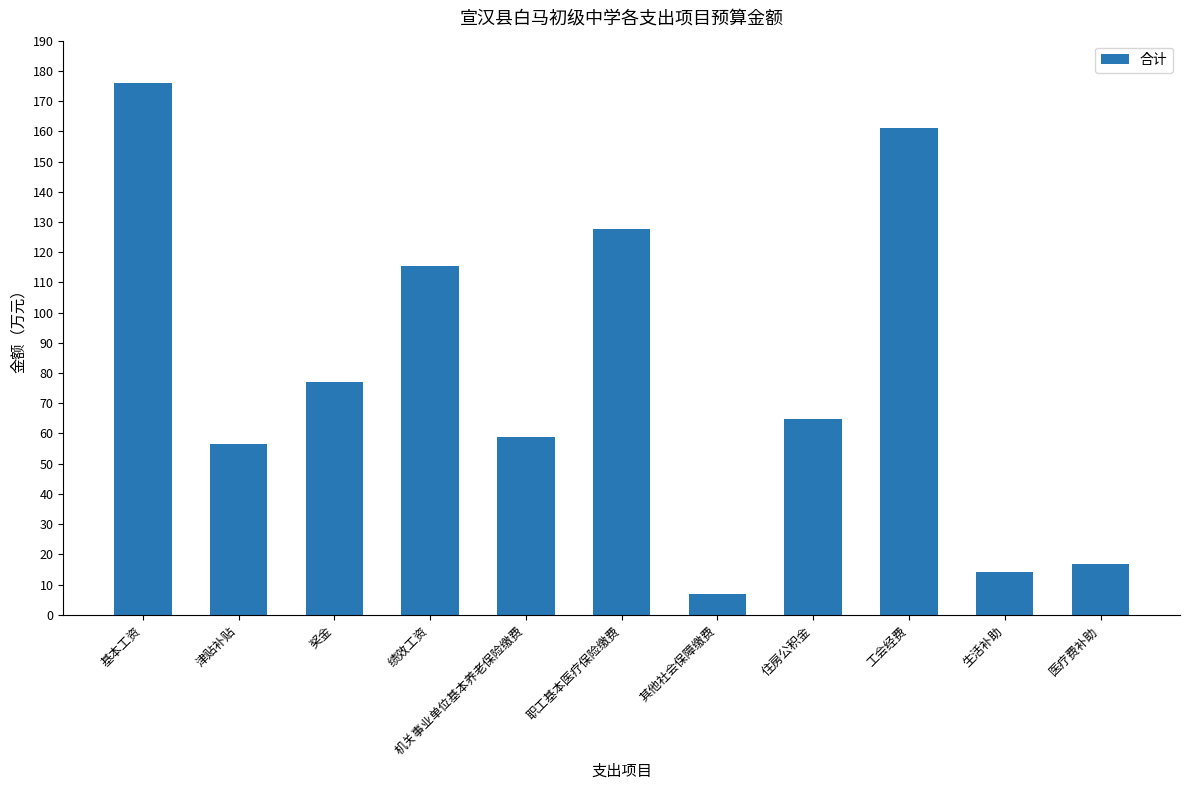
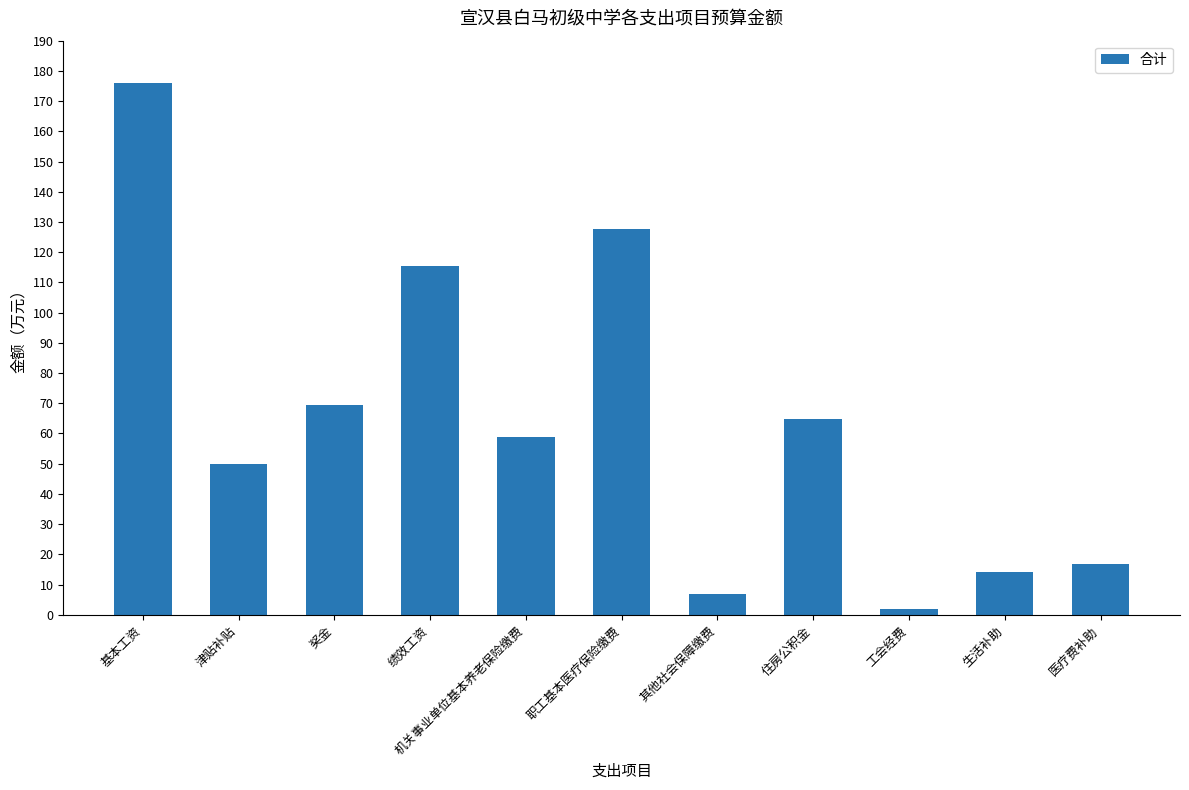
津贴补贴: 57 -> 50
奖金: 77 -> 69
工会经费: 161 -> 2
